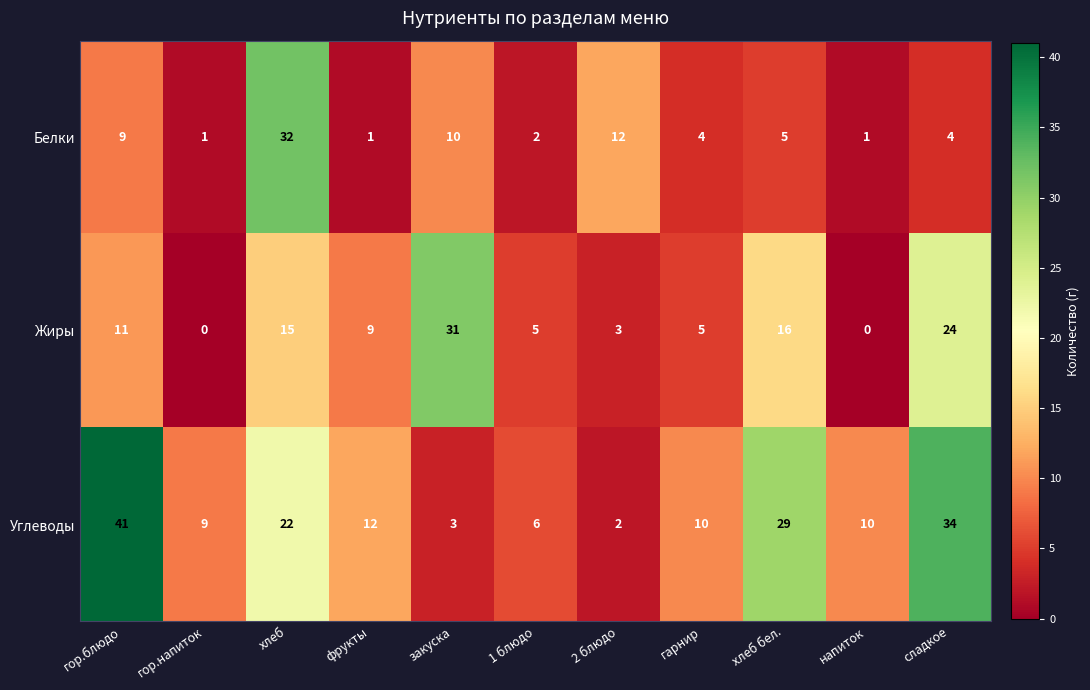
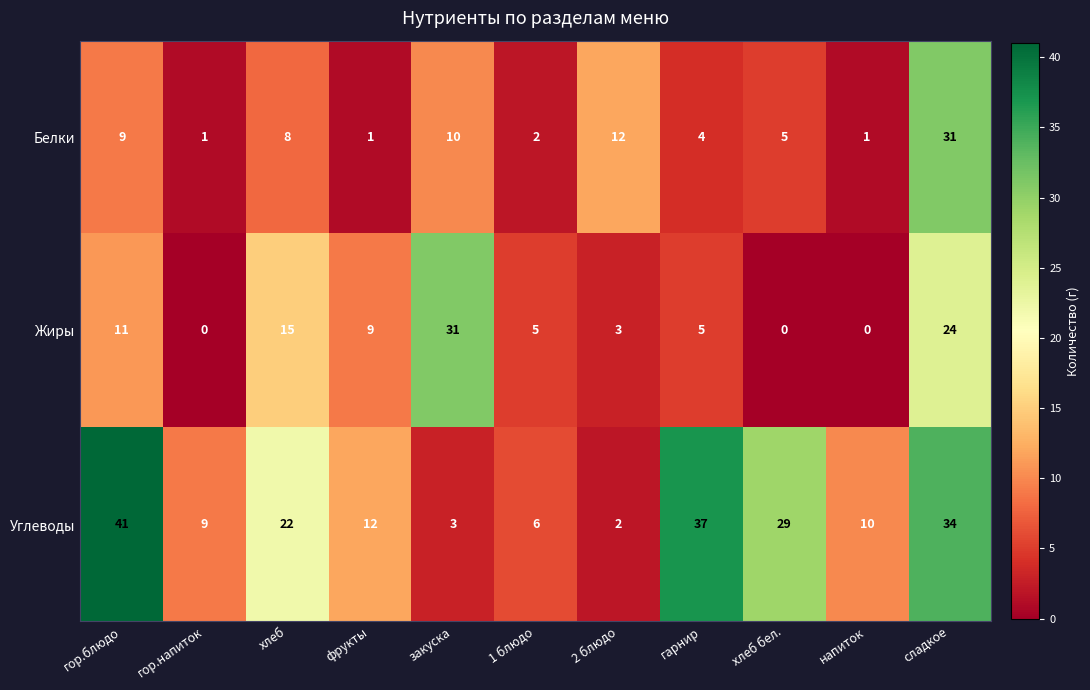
Белки, хлеб: 32 -> 8
Белки, сладкое: 4 -> 31
Жиры, хлеб бел.: 16 -> 0
Углеводы, гарнир: 10 -> 37
